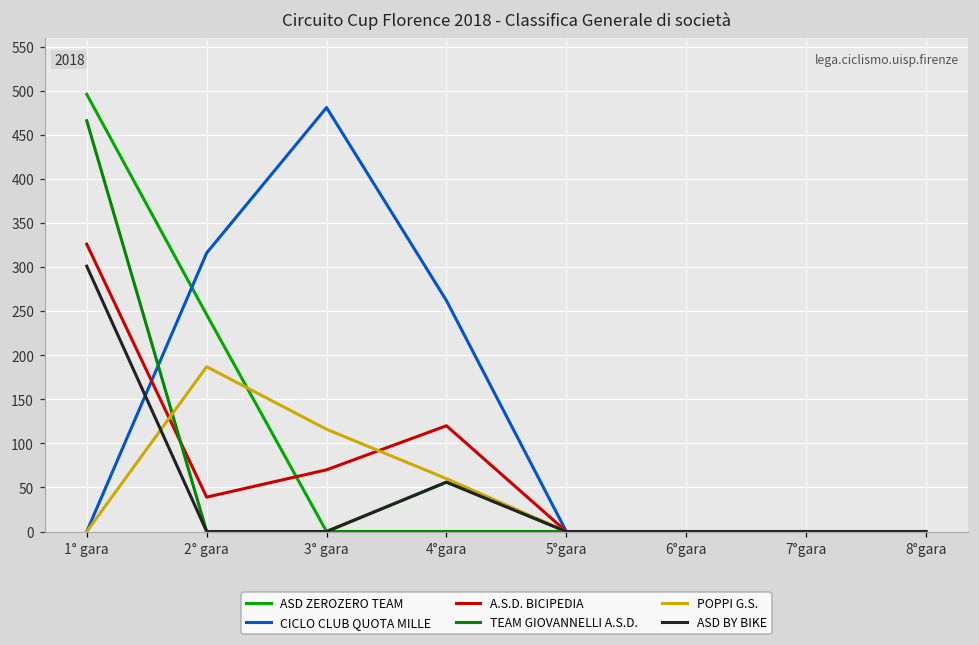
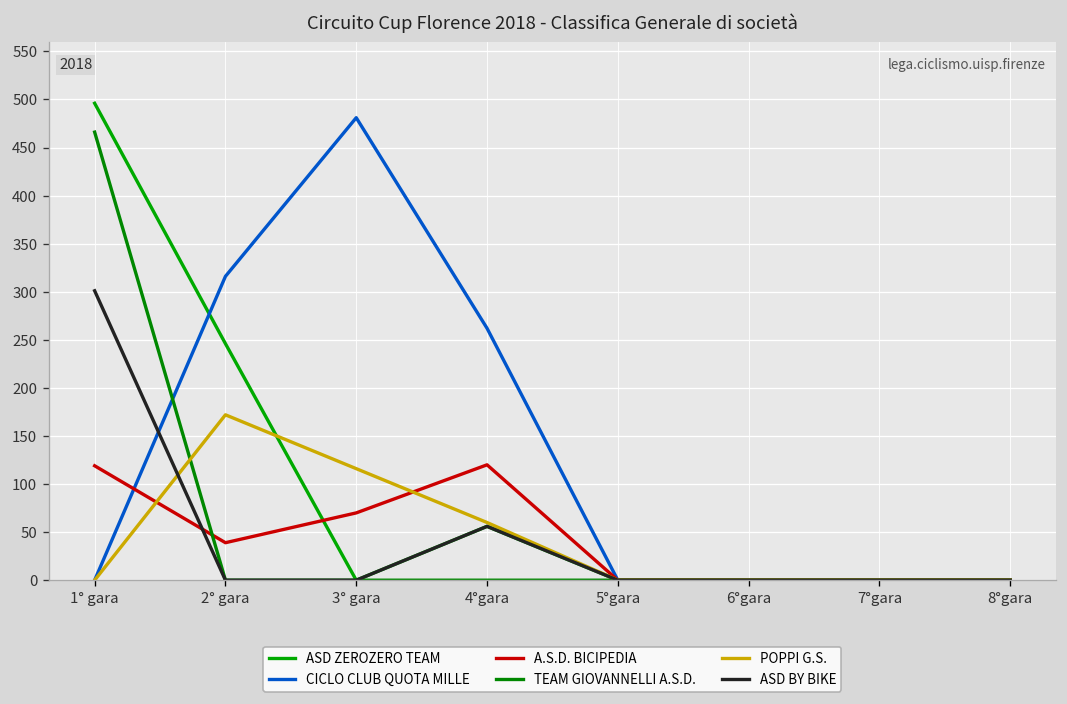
A.S.D. BICIPEDIA, 1° gara: 330 -> 120
POPPI G.S., 2° gara: 190 -> 170
